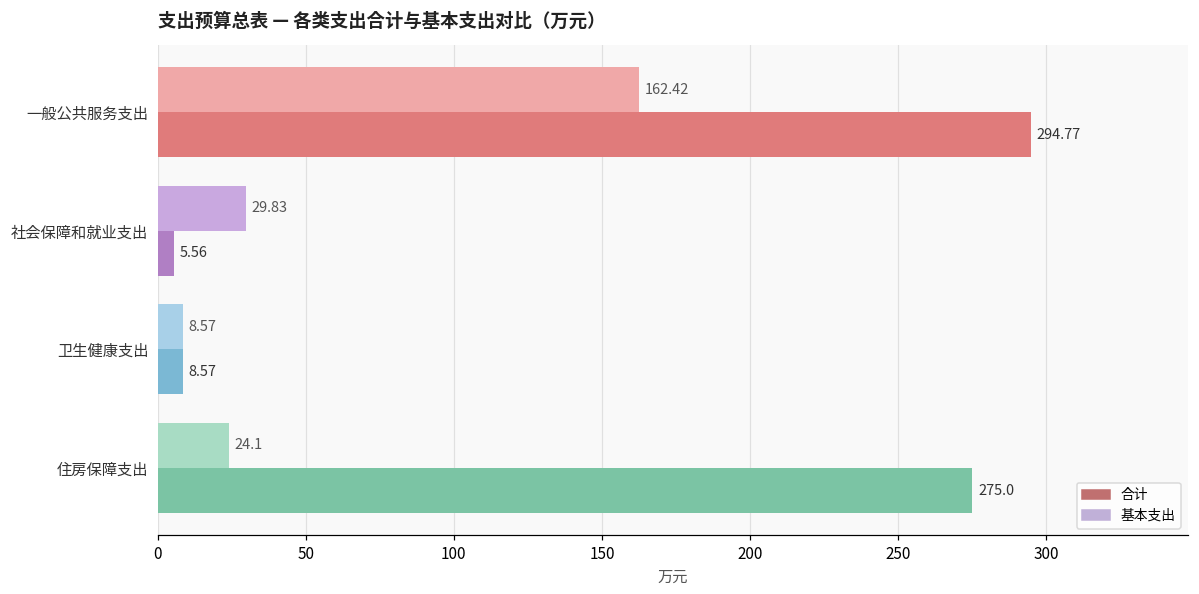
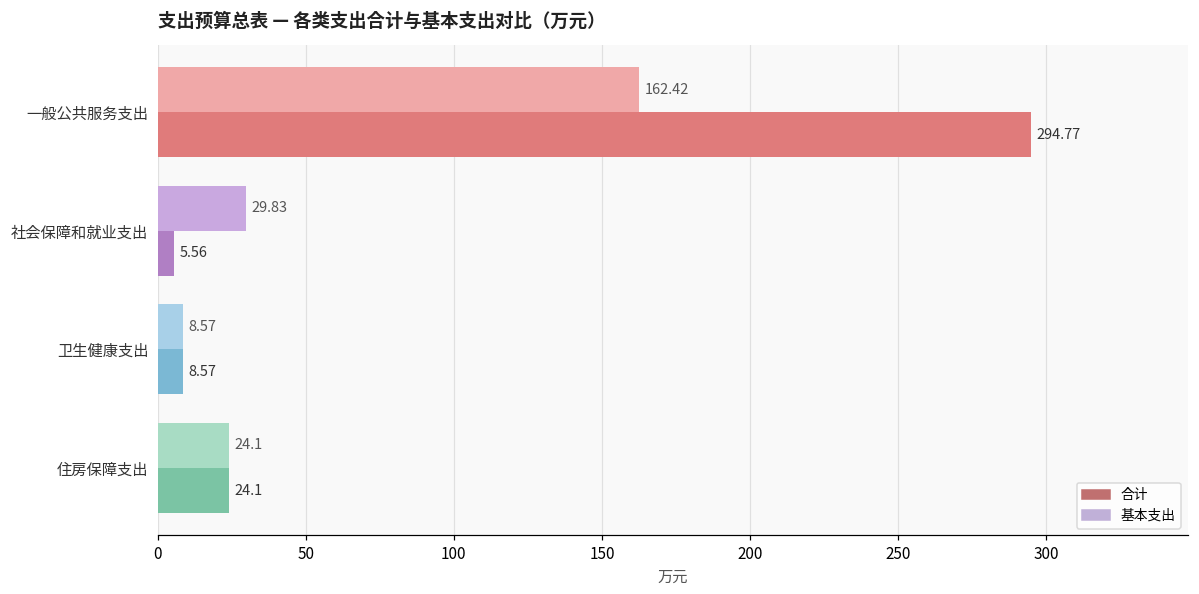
合计, 住房保障支出: 275.0 -> 24.1
